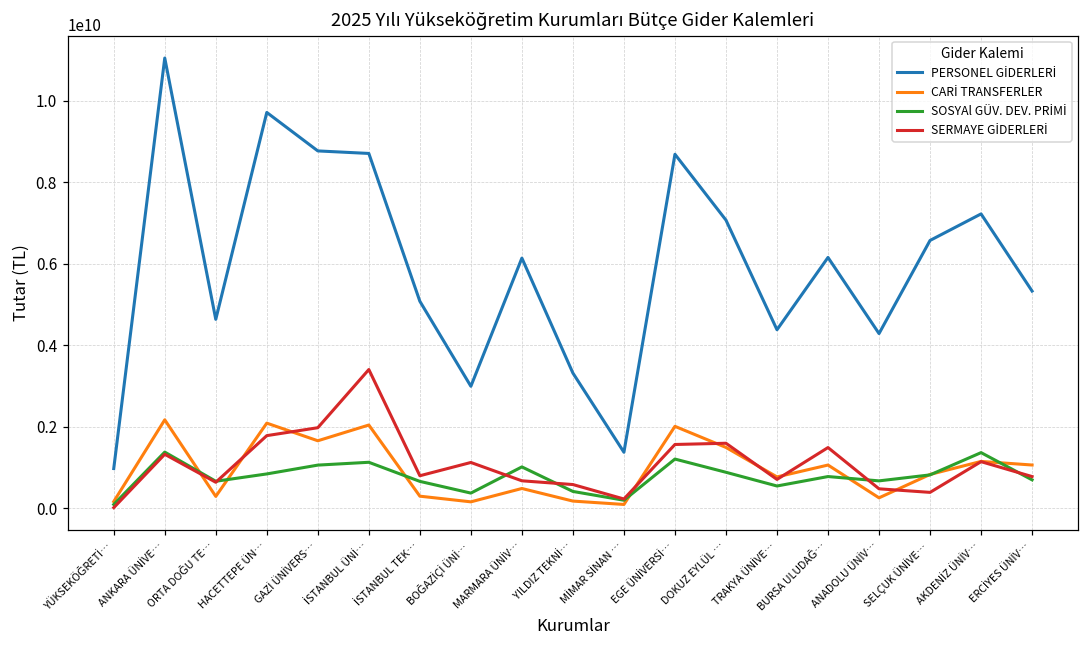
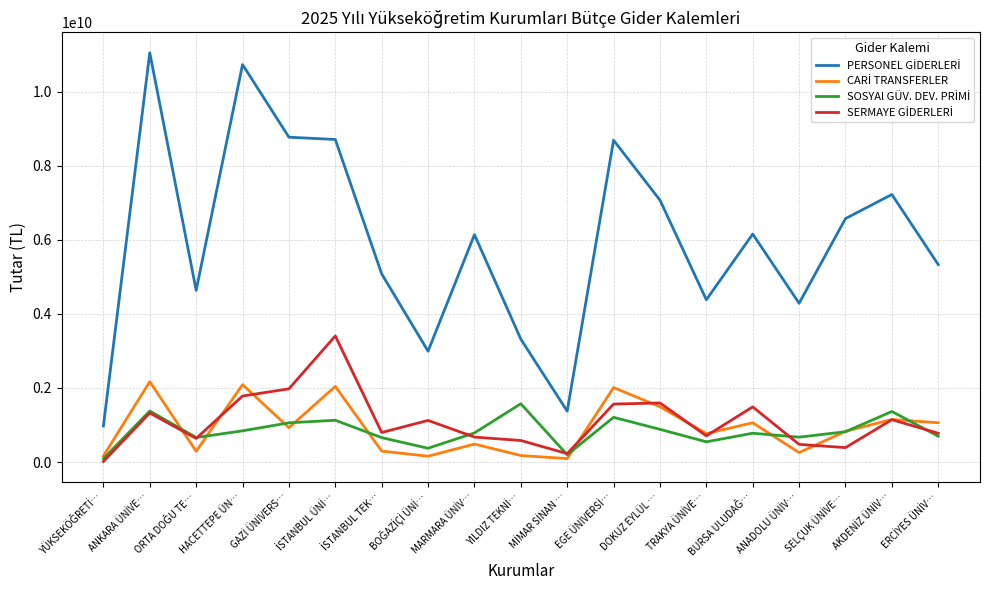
PERSONEL GİDERLERİ, HACETTEPE ÜN…: 9700000000 -> 10700000000
CARİ TRANSFERLER, GAZİ ÜNİVERS…: 1700000000 -> 900000000
SOSYAl GÜV. DEV. PRİMİ, MARMARA ÜNİV…: 1000000000 -> 800000000
SOSYAl GÜV. DEV. PRİMİ, YILDIZ TEKNİ…: 400000000 -> 1600000000
